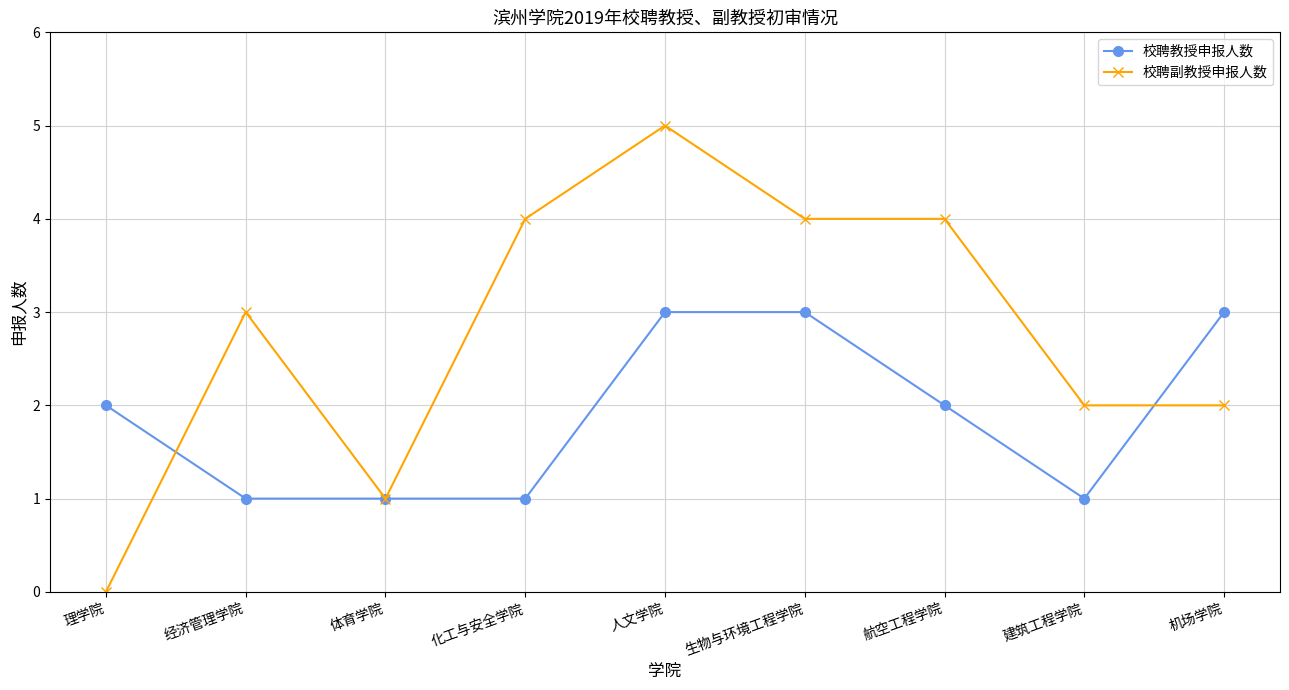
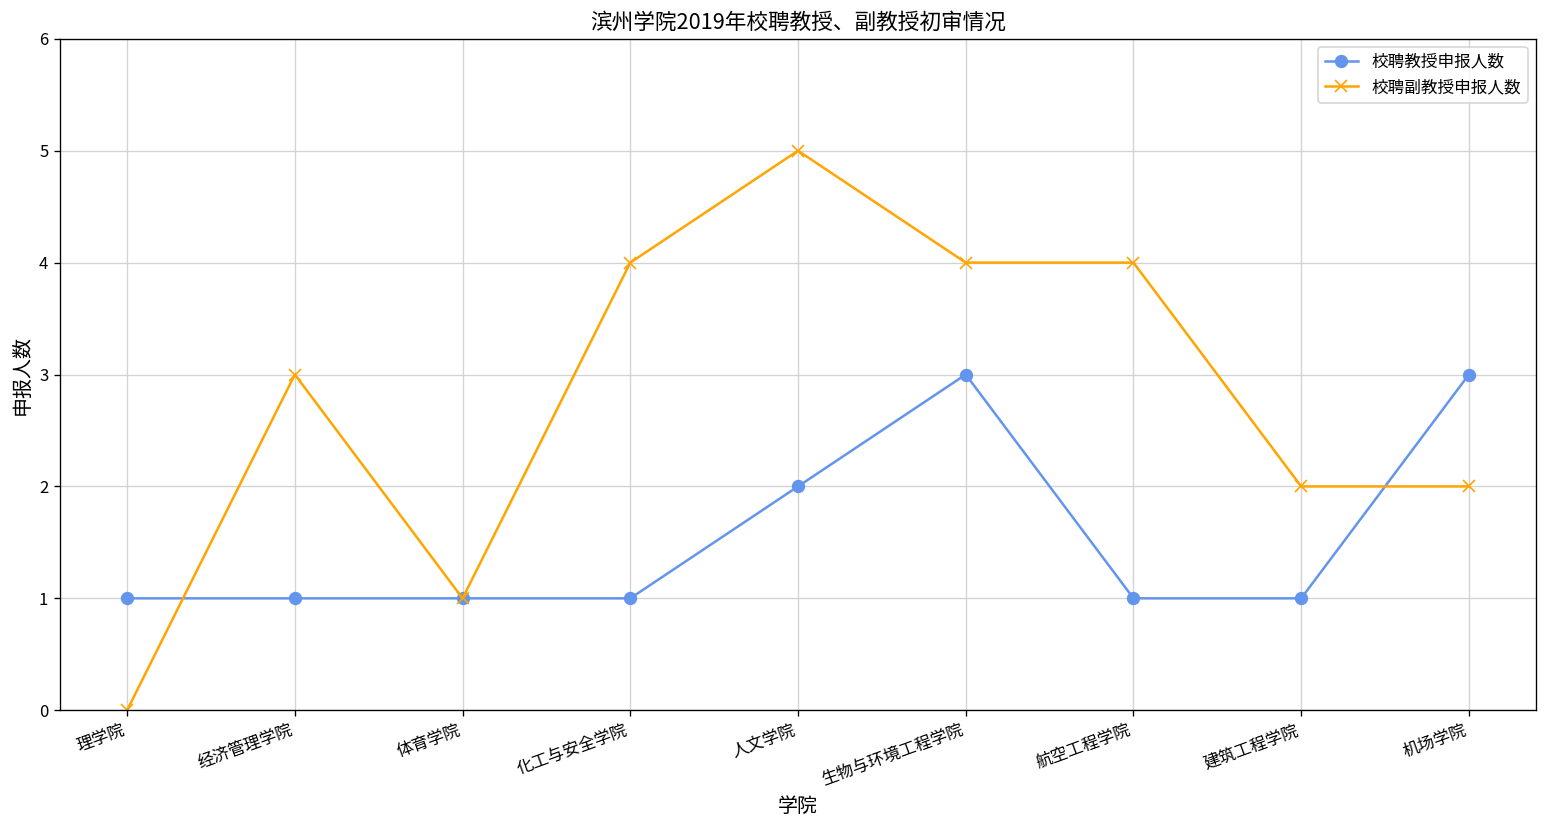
校聘教授申报人数, 理学院: 2 -> 1
校聘教授申报人数, 人文学院: 3 -> 2
校聘教授申报人数, 航空工程学院: 2 -> 1
